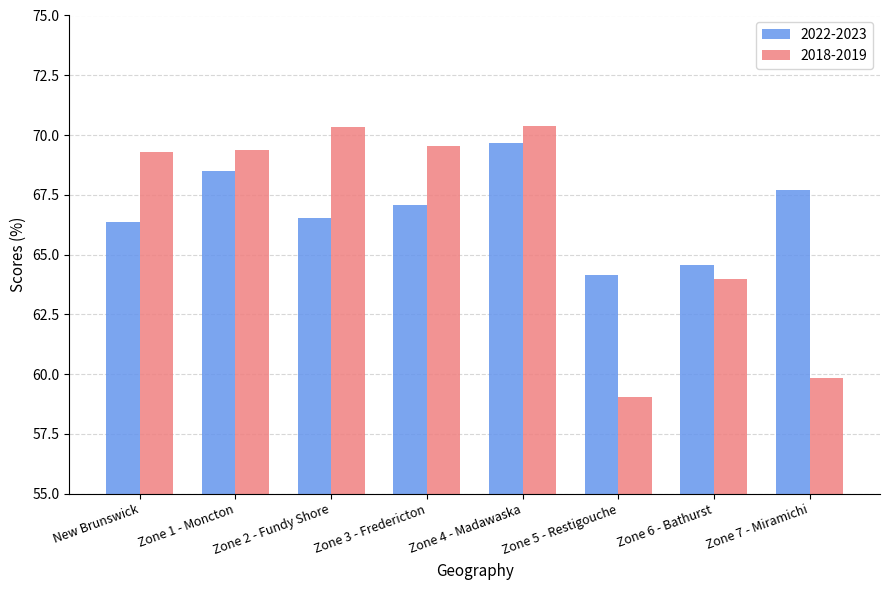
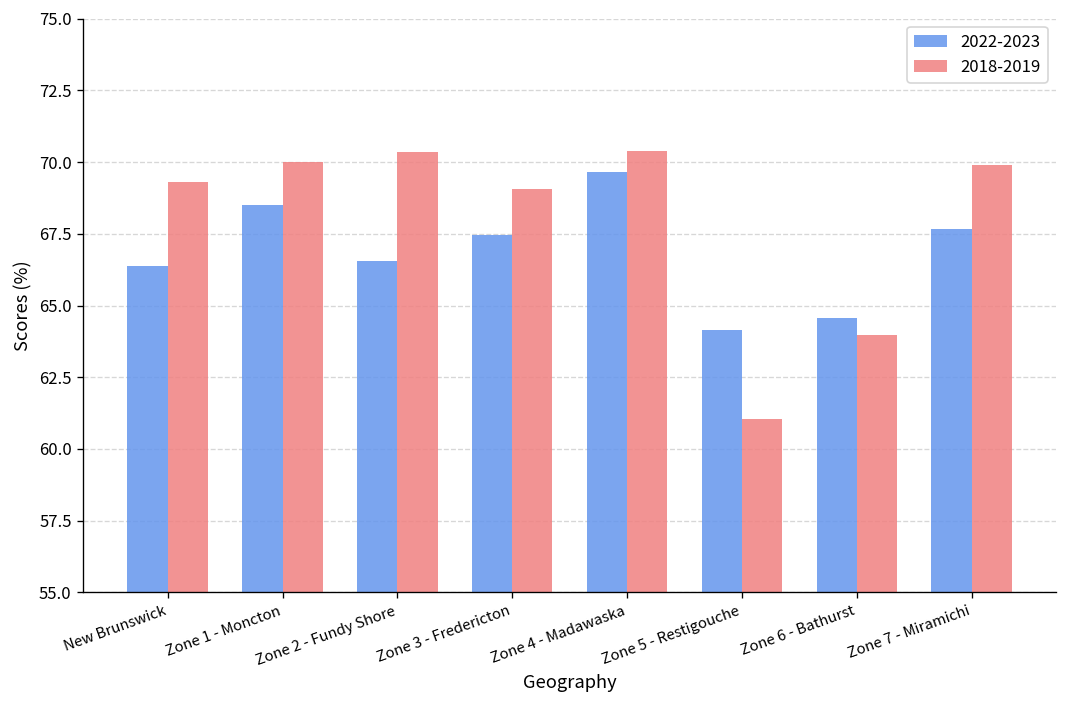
2018-2019, Zone 1 - Moncton: 69.4 -> 70.0
2022-2023, Zone 3 - Fredericton: 67.1 -> 67.5
2018-2019, Zone 3 - Fredericton: 69.5 -> 69.1
2018-2019, Zone 5 - Restigouche: 59.0 -> 61.1
2018-2019, Zone 7 - Miramichi: 59.9 -> 69.9
